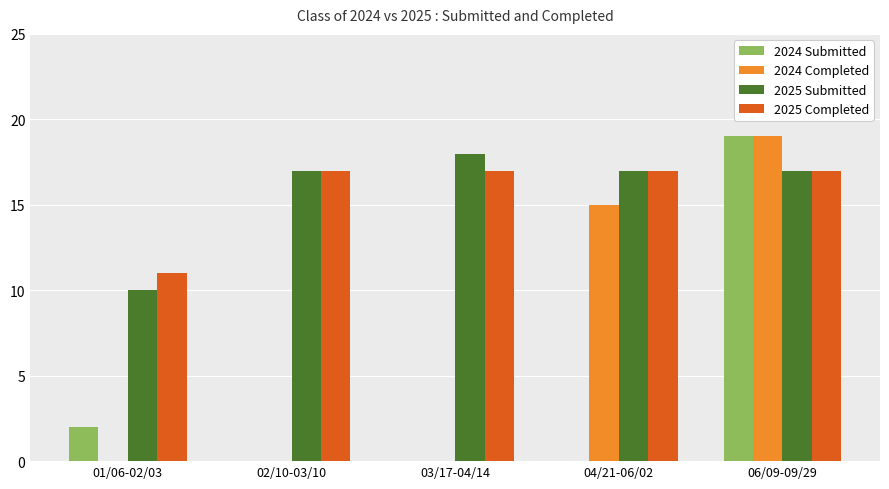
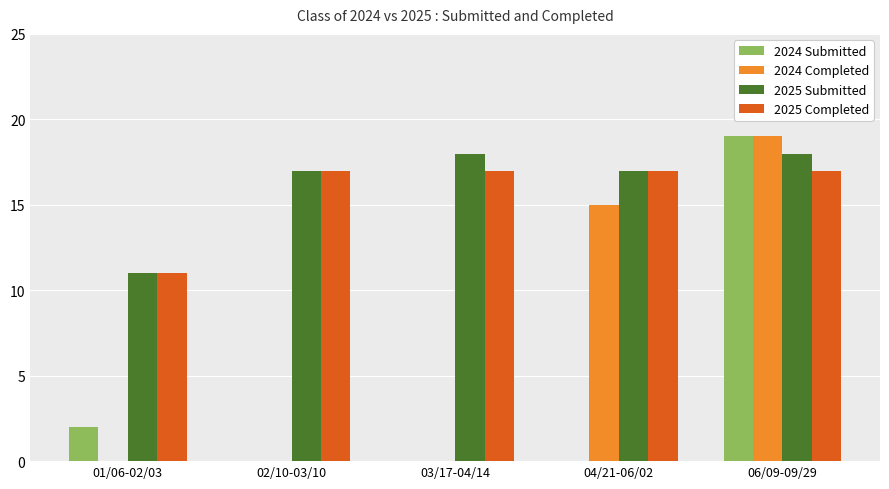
2025 Submitted, 01/06-02/03: 10 -> 11
2025 Submitted, 06/09-09/29: 17 -> 18
